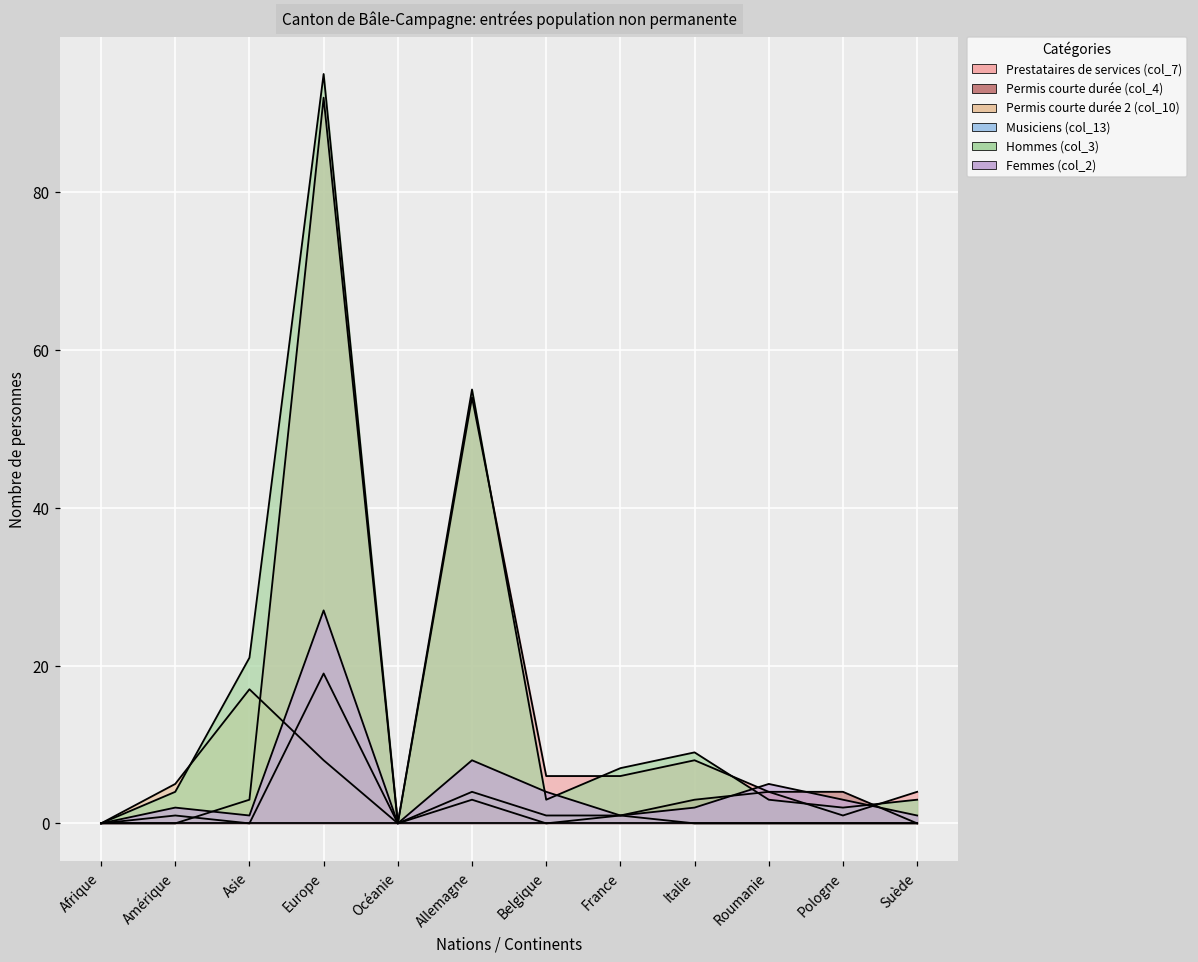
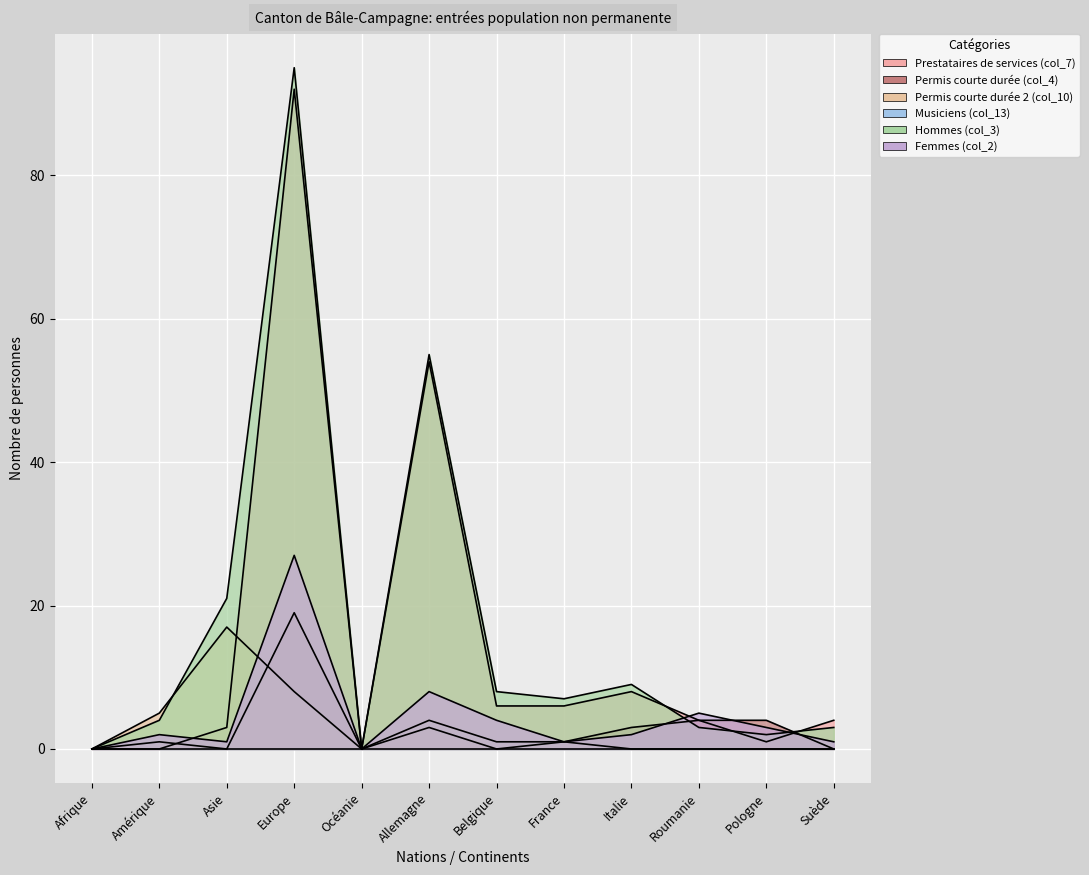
Hommes (col_3), Belgique: 3 -> 8
